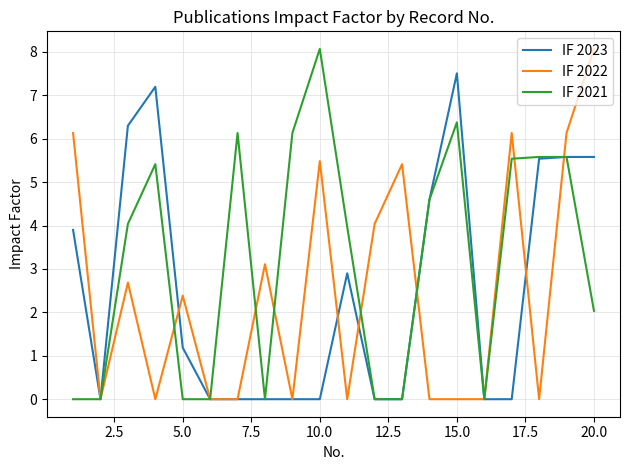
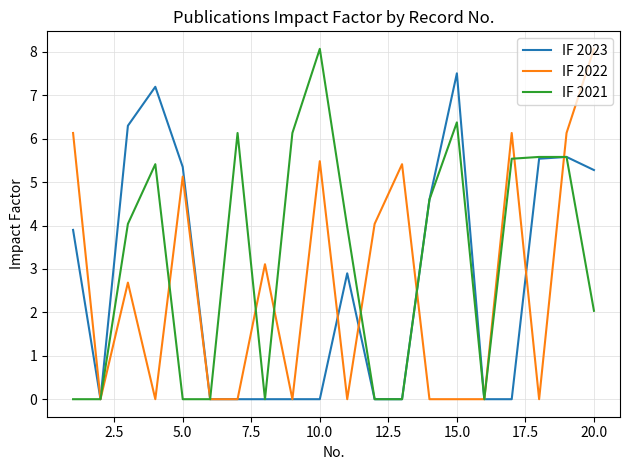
IF 2023, 5.0: 1.2 -> 5.3
IF 2022, 5.0: 2.4 -> 5.1
IF 2023, 20.0: 5.6 -> 5.3
